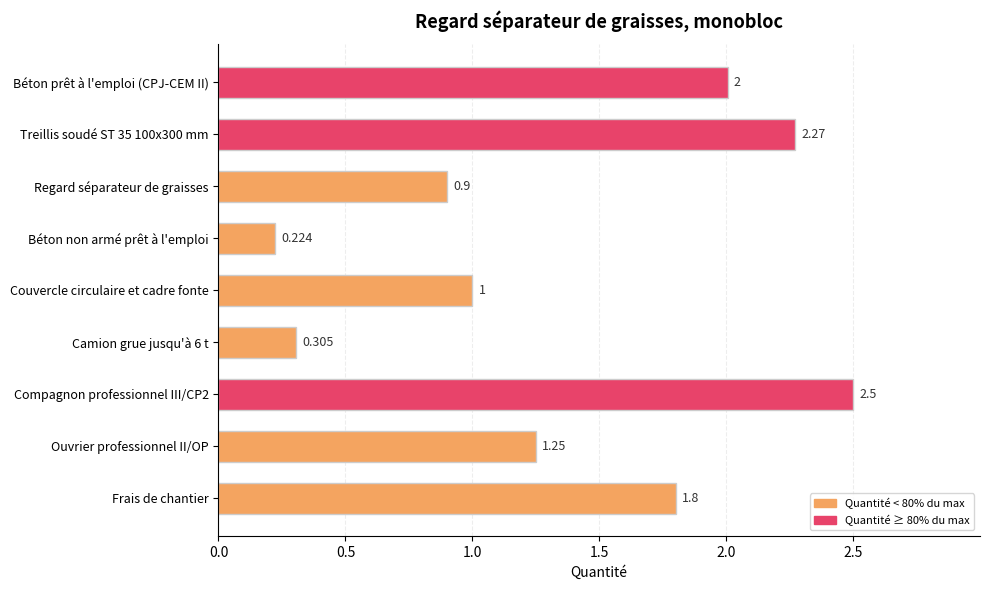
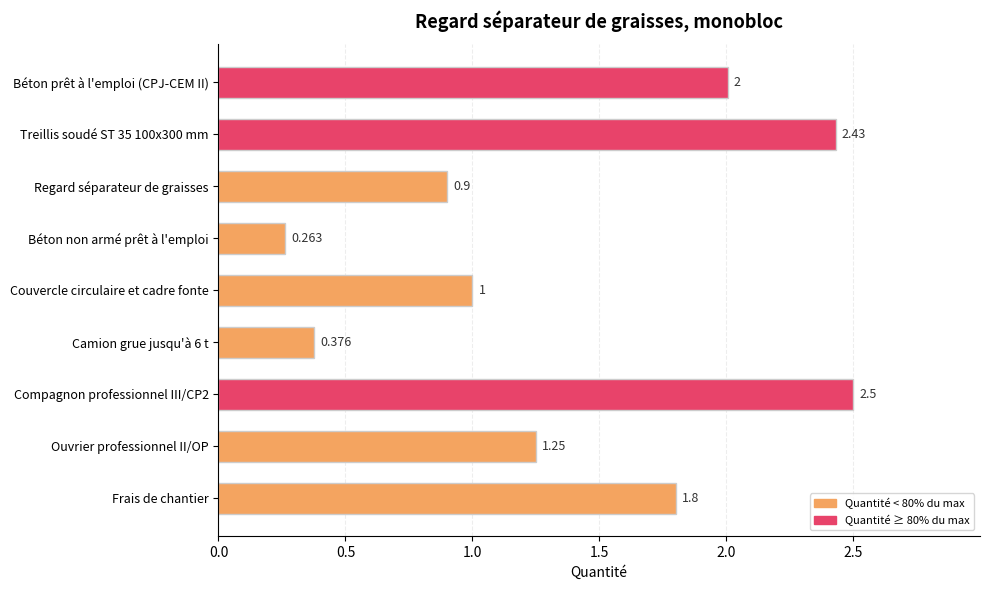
Treillis soudé ST 35 100x300 mm: 2.27 -> 2.43
Béton non armé prêt à l'emploi: 0.224 -> 0.263
Camion grue jusqu'à 6 t: 0.305 -> 0.376
